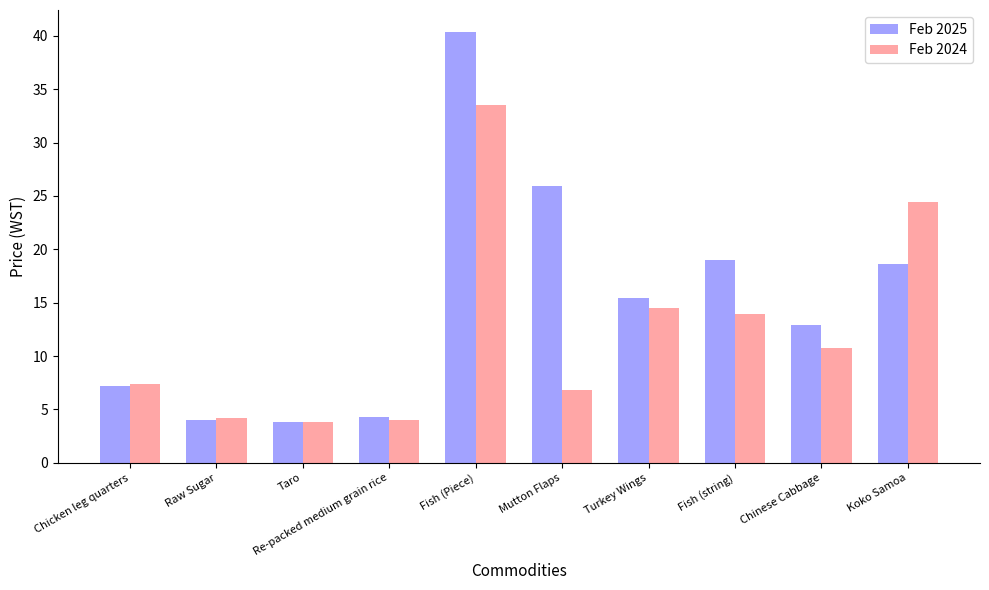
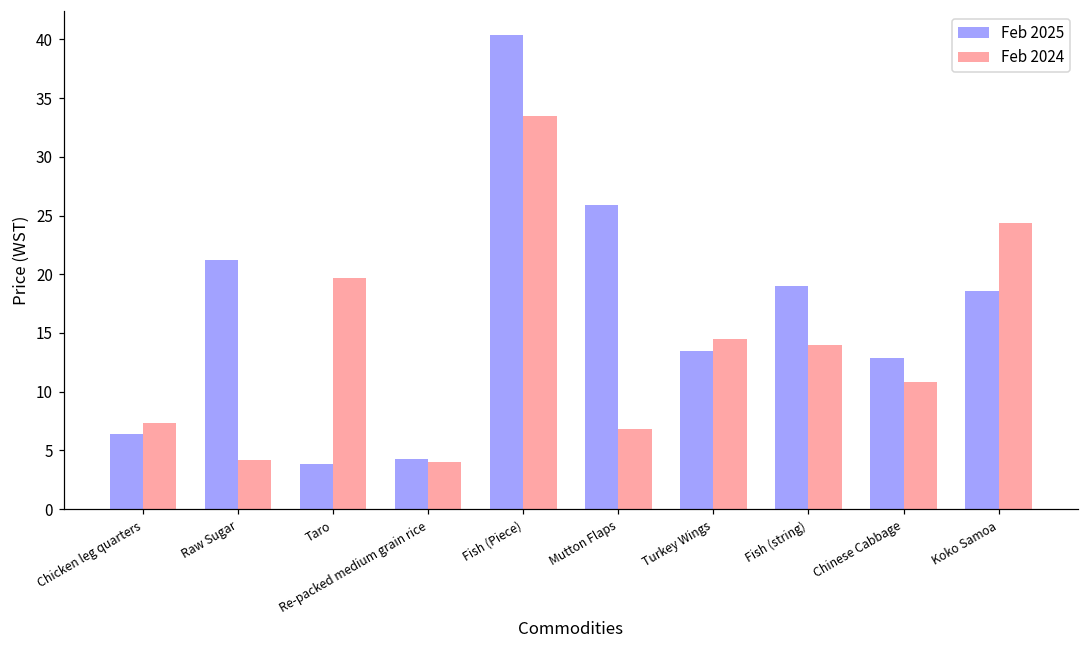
Feb 2025, Chicken leg quarters: 7.2 -> 6.4
Feb 2025, Raw Sugar: 4.0 -> 21.3
Feb 2024, Taro: 3.8 -> 19.7
Feb 2025, Turkey Wings: 15.5 -> 13.5
